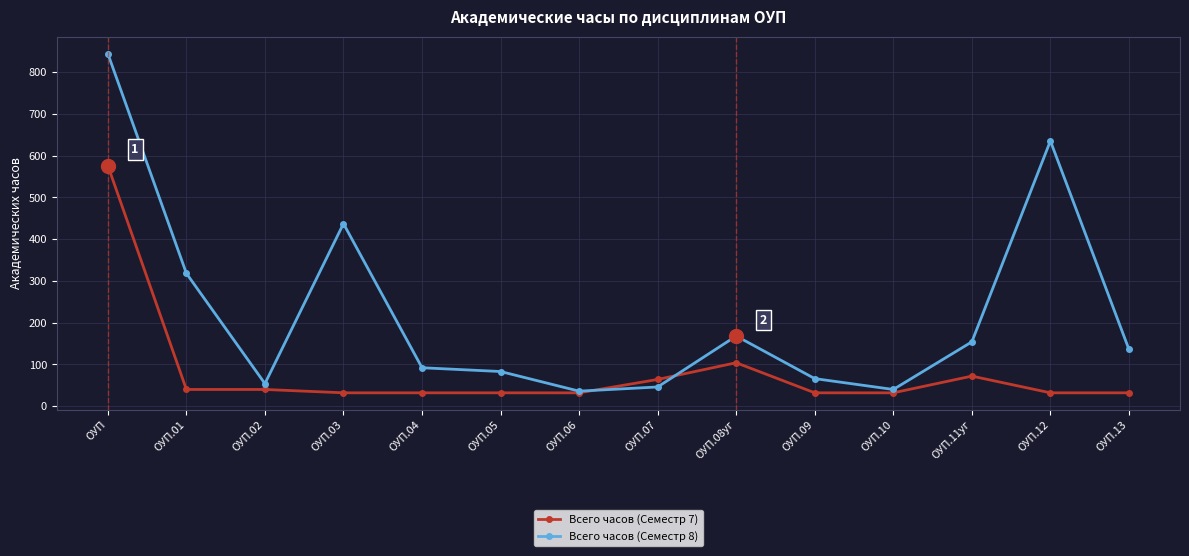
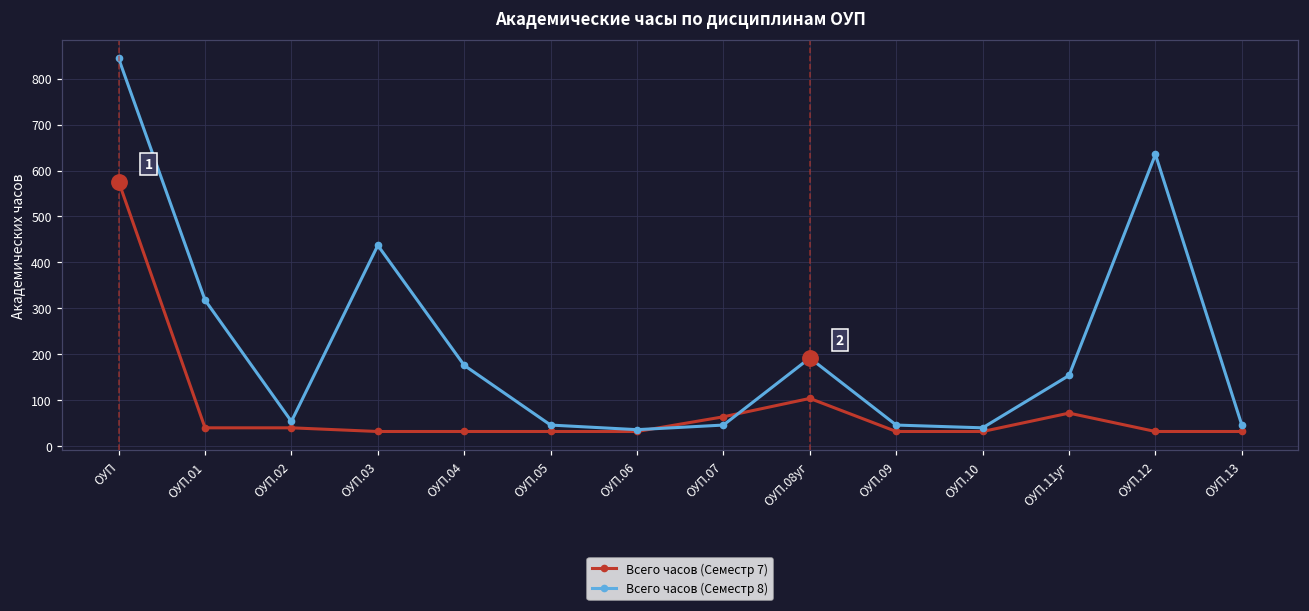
Всего часов (Семестр 8), ОУП.04: 90 -> 180
Всего часов (Семестр 8), ОУП.05: 80 -> 50
Всего часов (Семестр 8), ОУП.08уг: 170 -> 190
Всего часов (Семестр 8), ОУП.09: 70 -> 50
Всего часов (Семестр 8), ОУП.13: 140 -> 50
